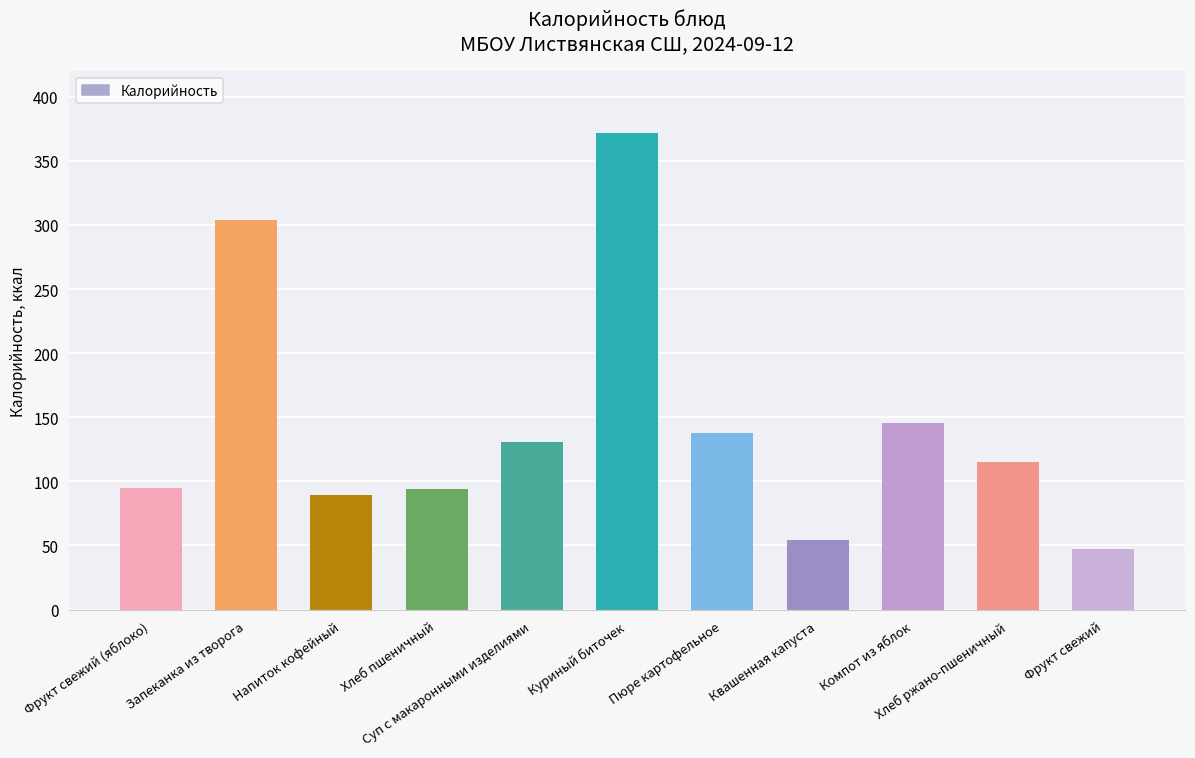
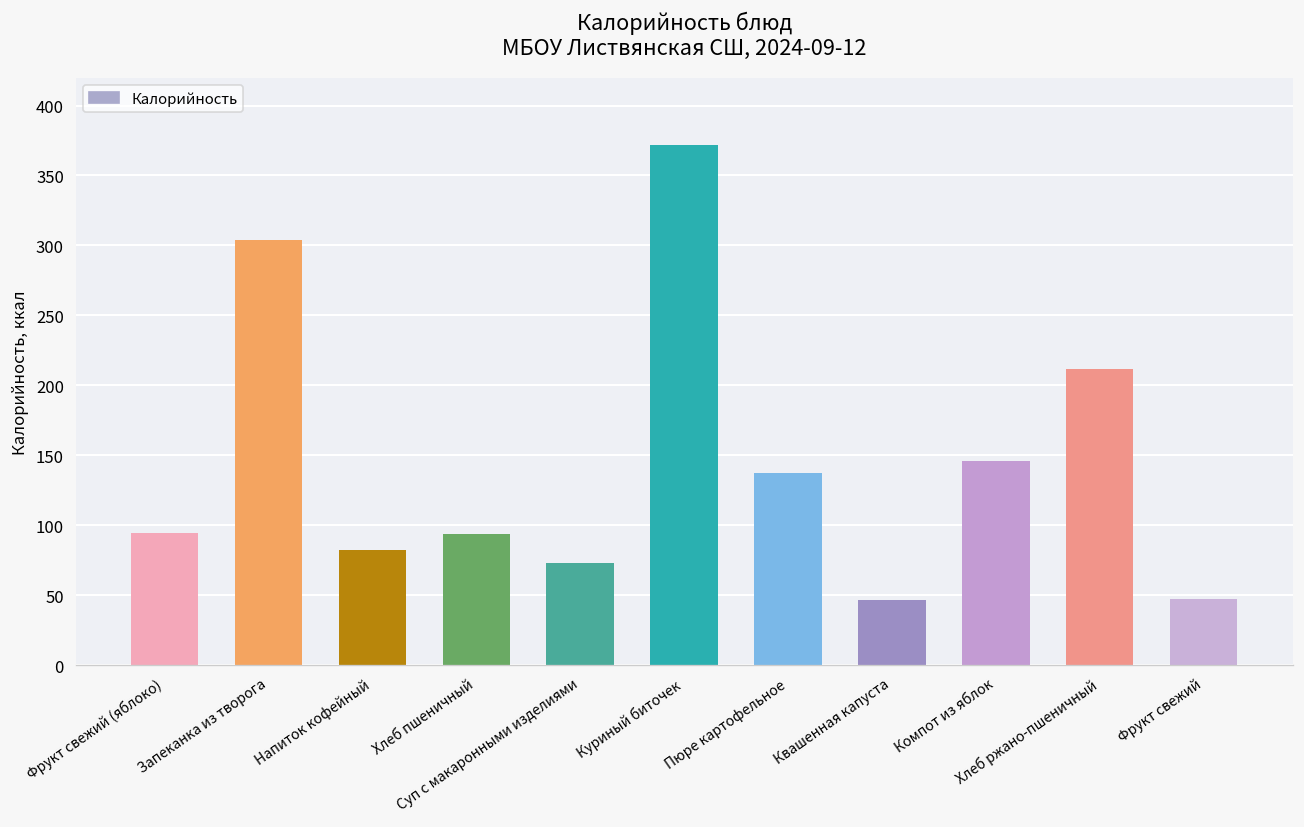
Напиток кофейный: 89 -> 82
Суп с макаронными изделиями: 131 -> 73
Квашенная капуста: 54 -> 47
Хлеб ржано-пшеничный: 115 -> 212
